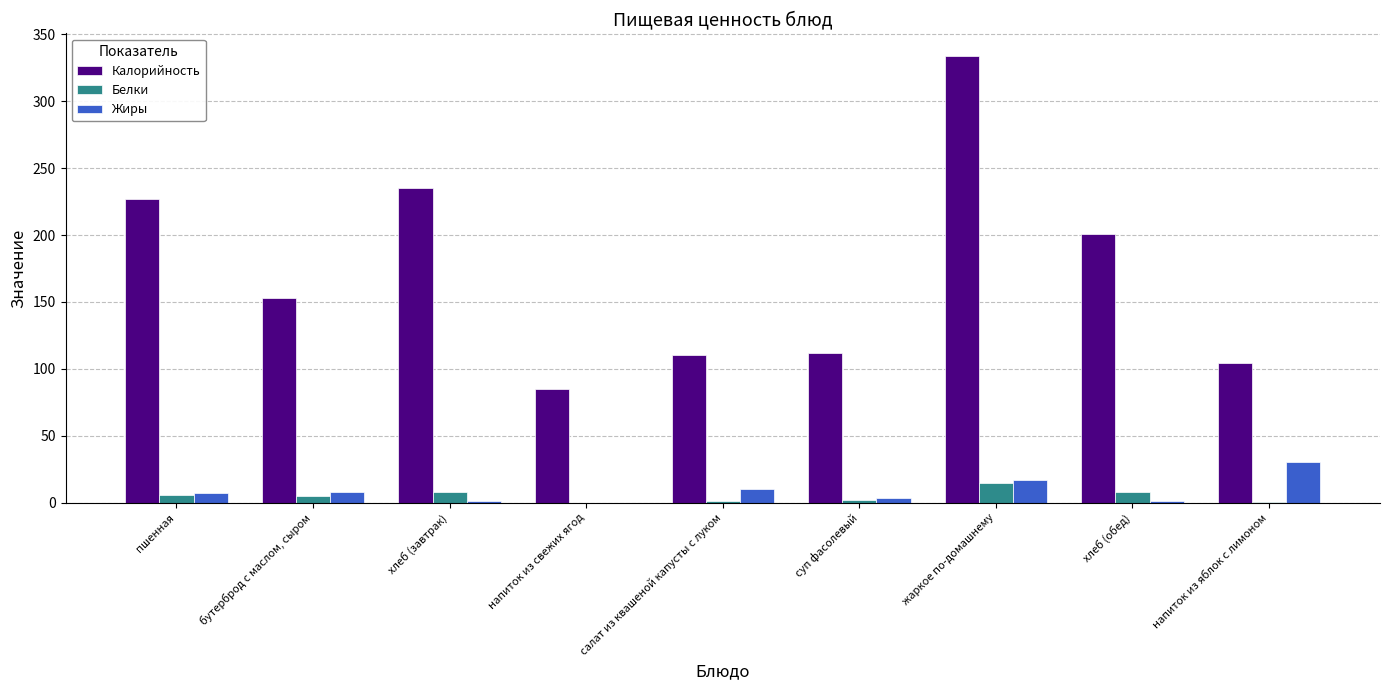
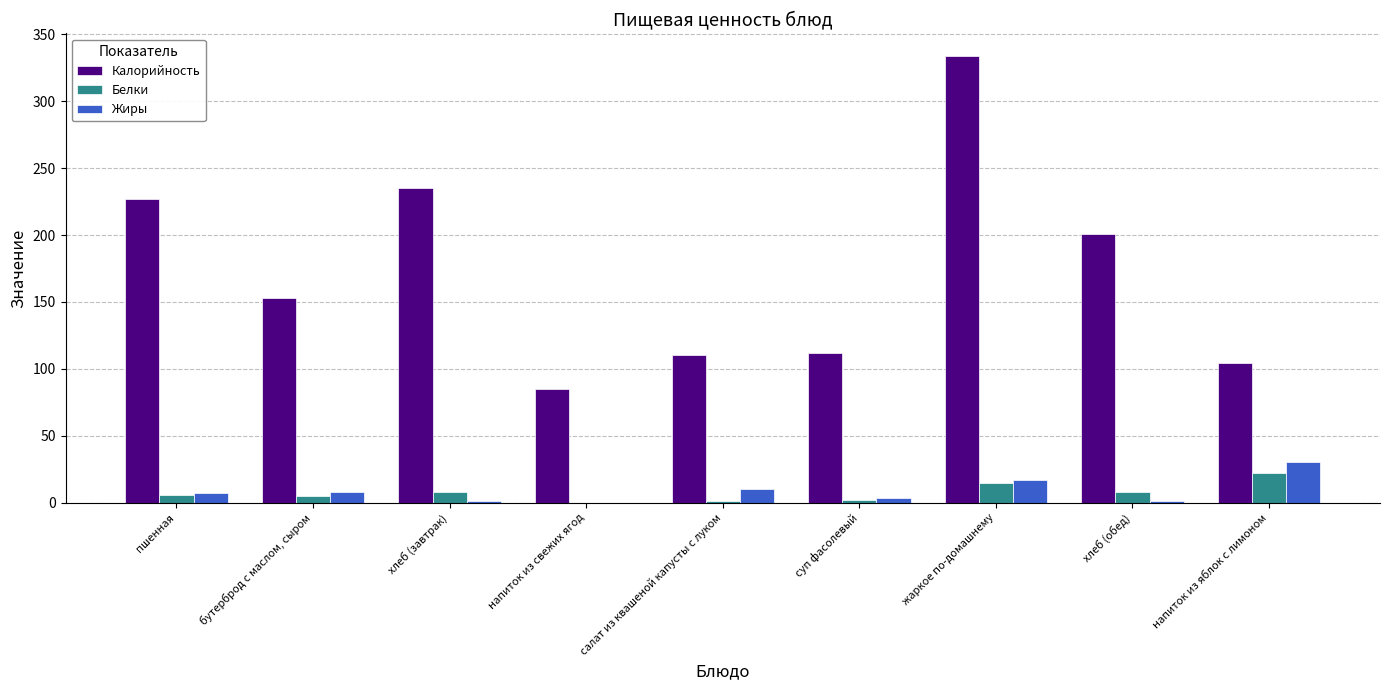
Белки, напиток из яблок с лимоном: 0 -> 23
